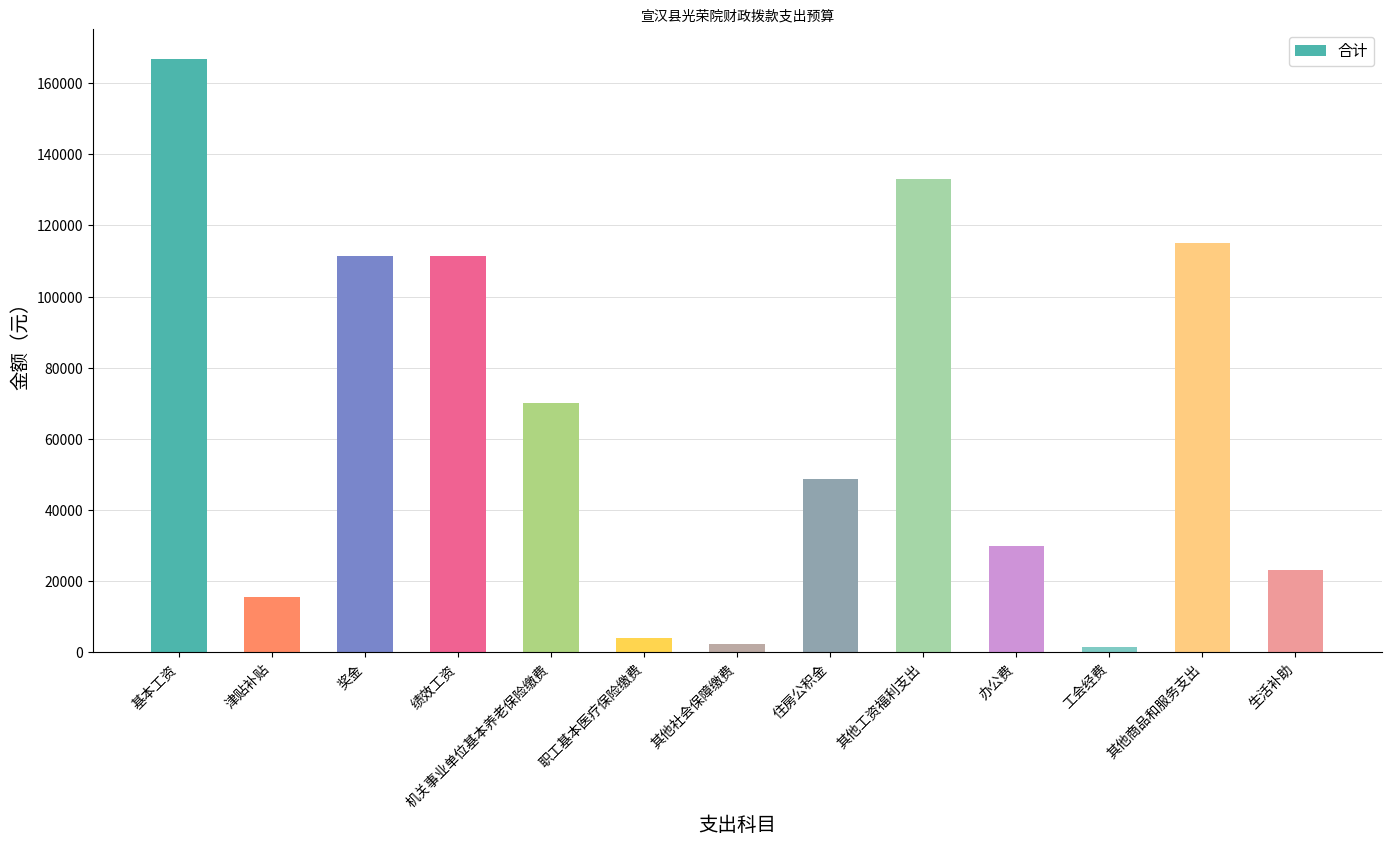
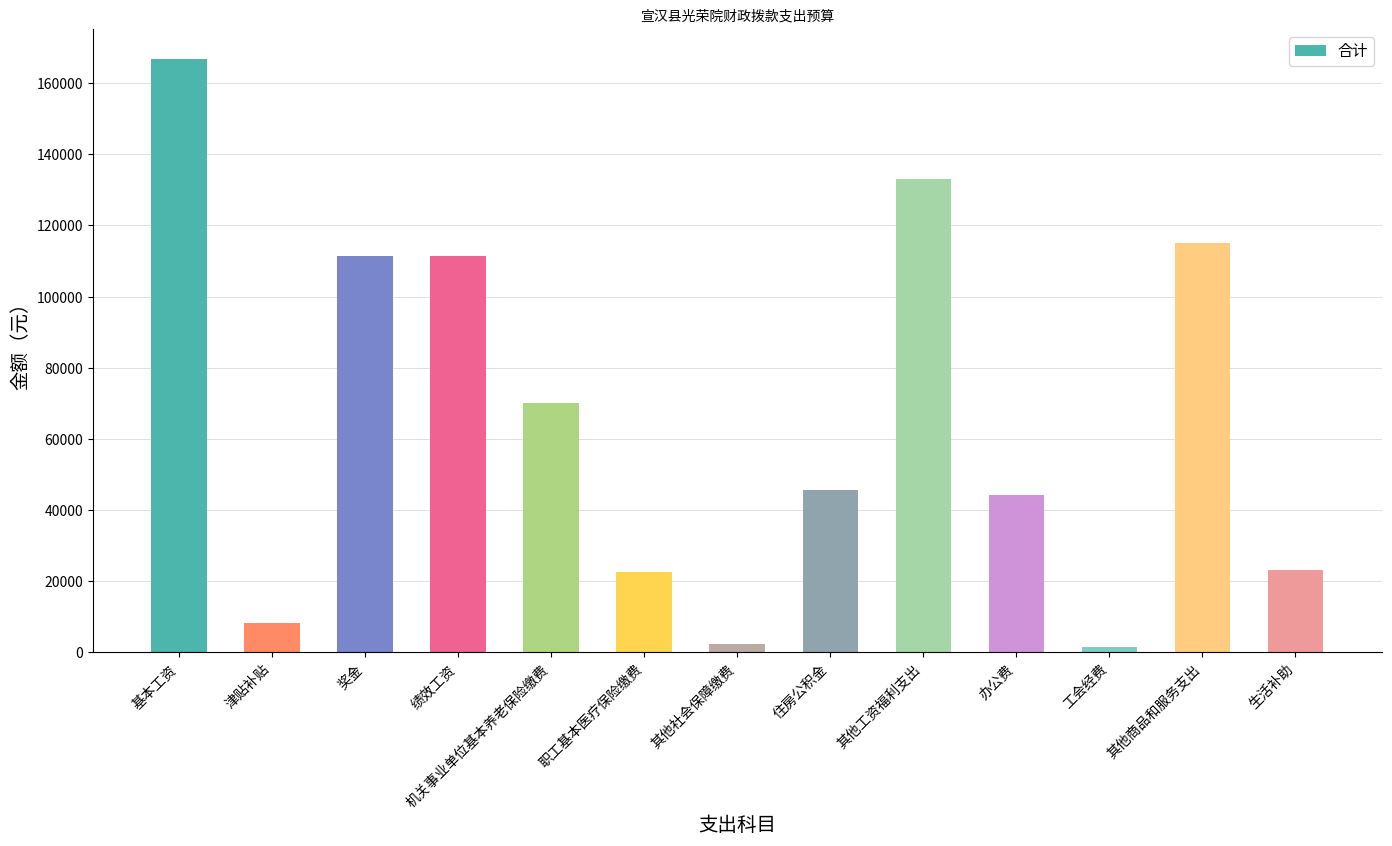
津贴补贴: 16000 -> 8000
职工基本医疗保险缴费: 4000 -> 23000
住房公积金: 49000 -> 46000
办公费: 30000 -> 44000
